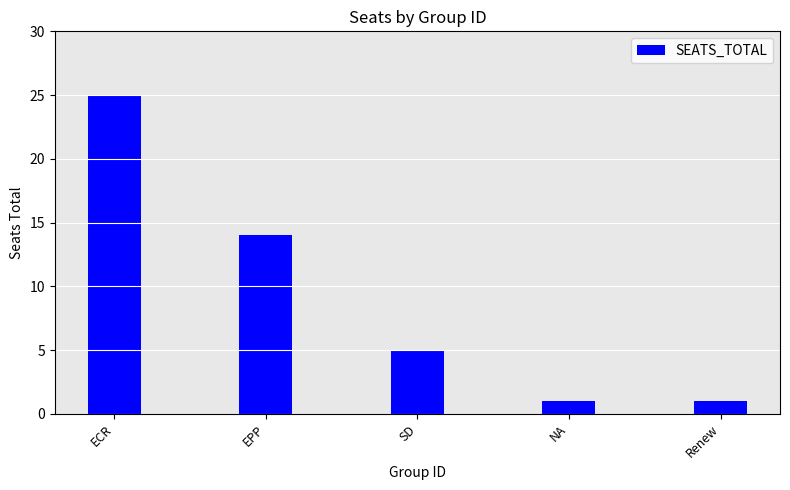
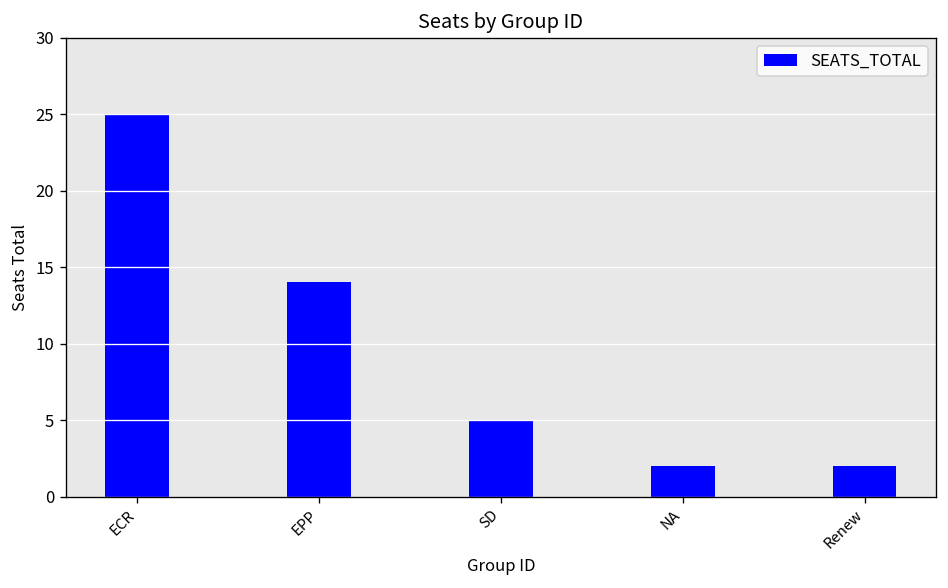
NA: 1 -> 2
Renew: 1 -> 2
